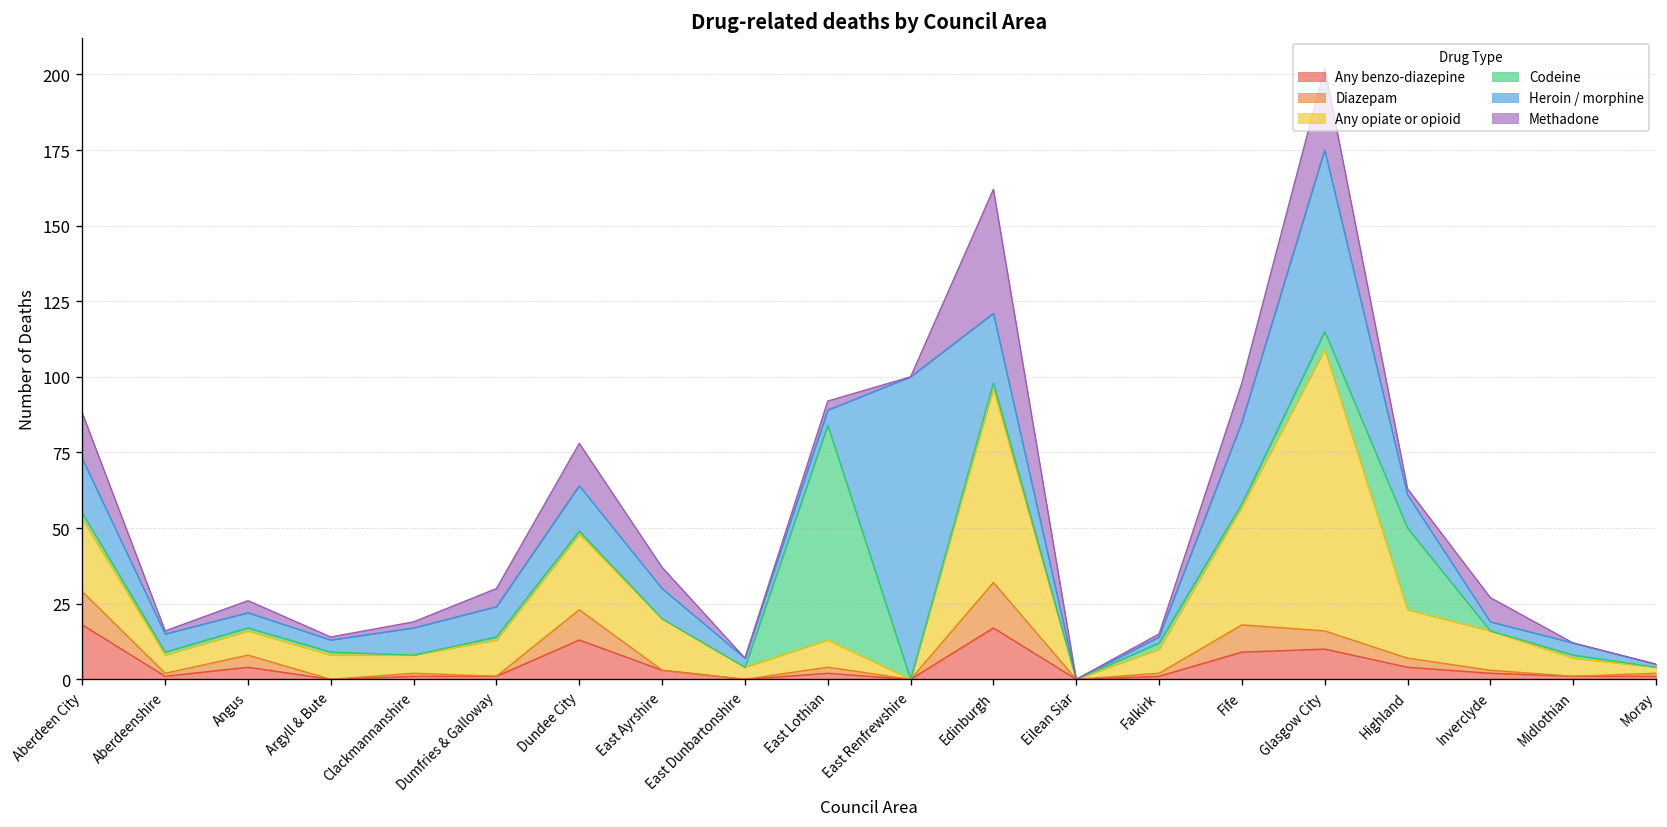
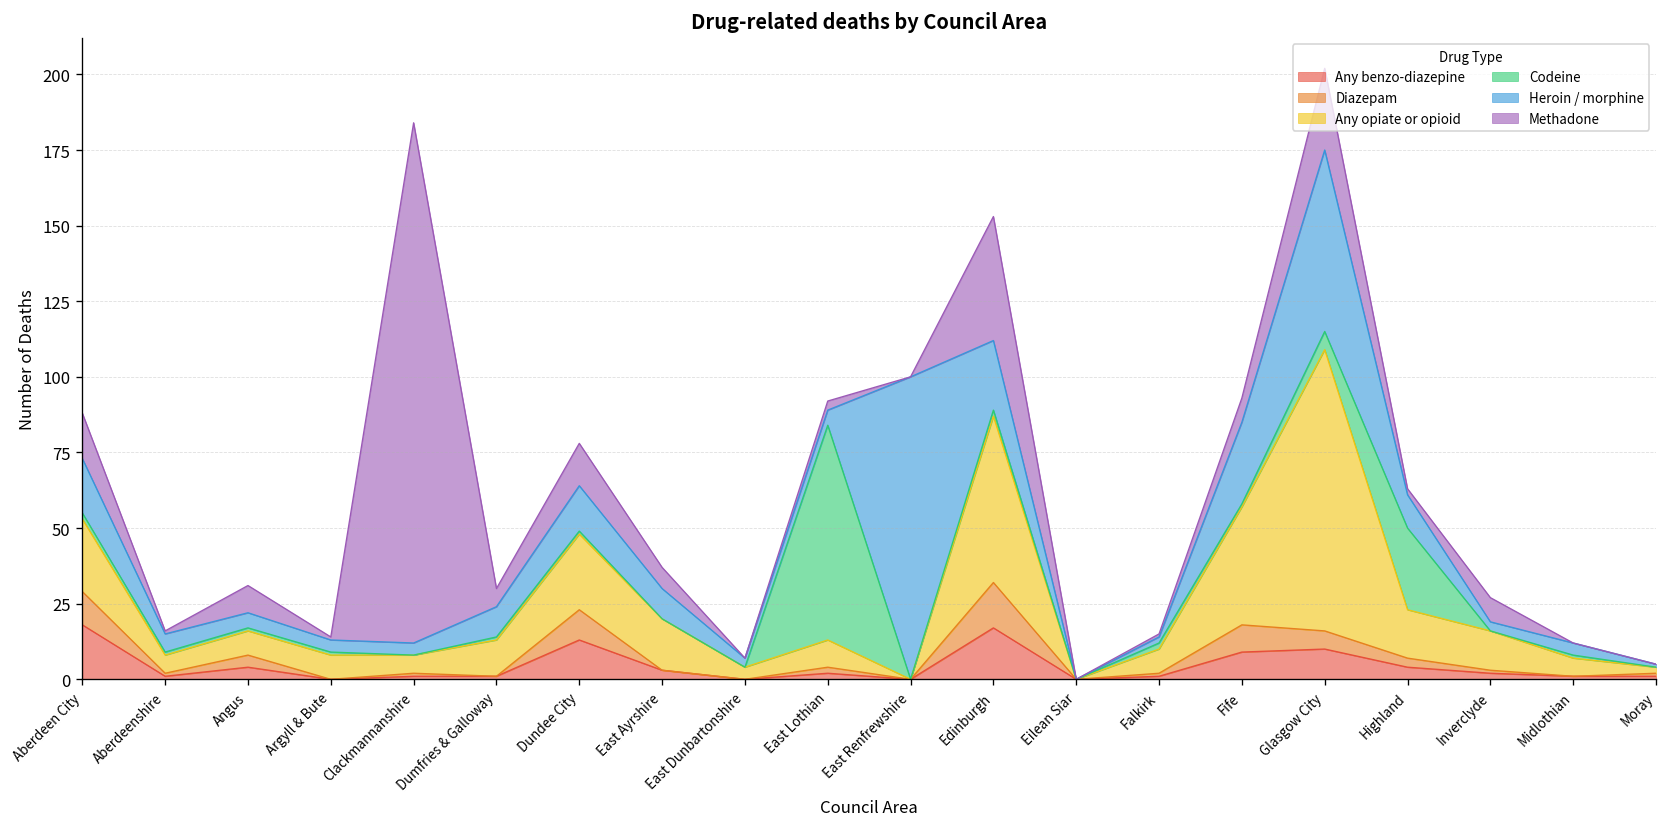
Methadone, Angus: 4 -> 9
Heroin / morphine, Clackmannanshire: 9 -> 4
Methadone, Clackmannanshire: 2 -> 172
Any opiate or opioid, Edinburgh: 64 -> 55
Methadone, Fife: 13 -> 8
